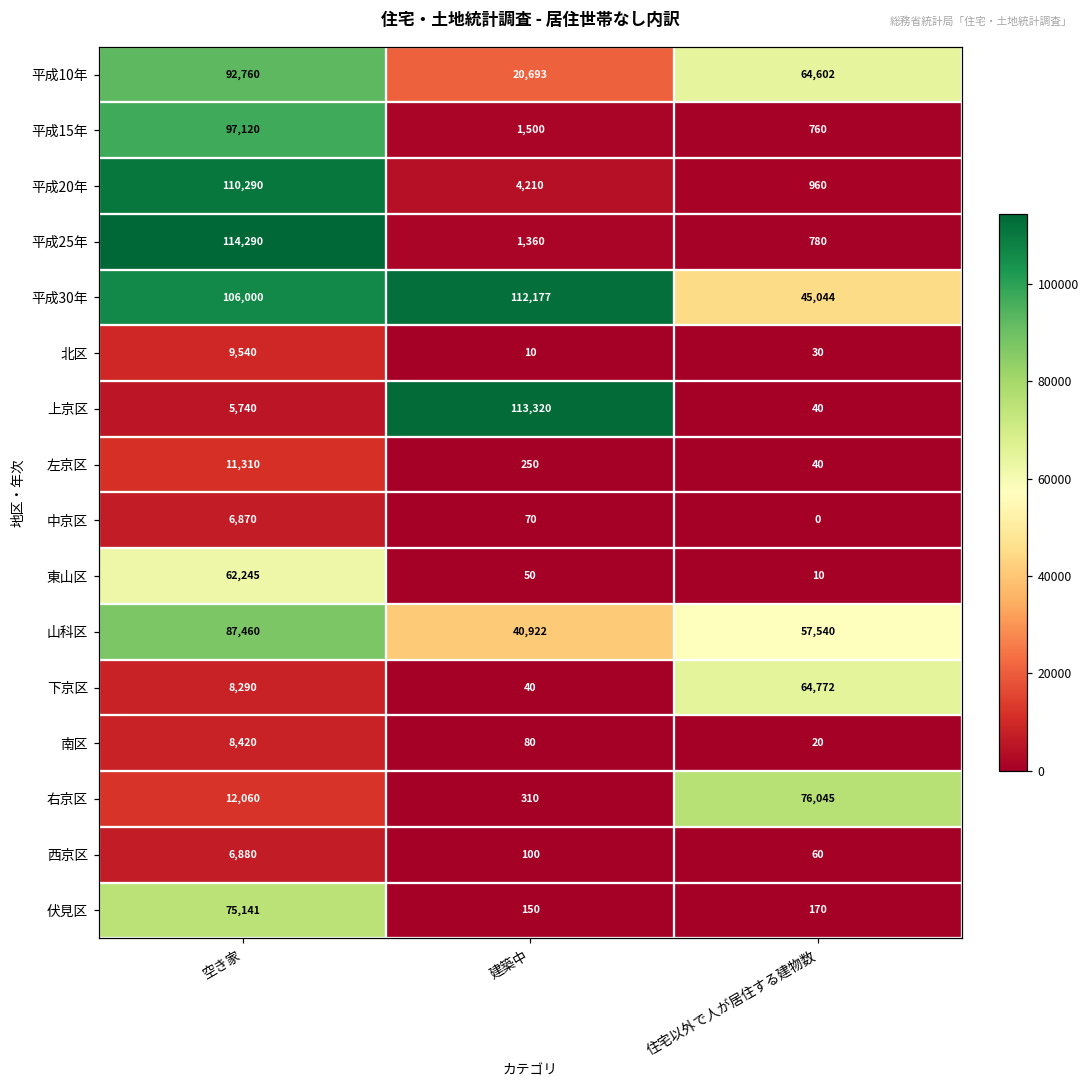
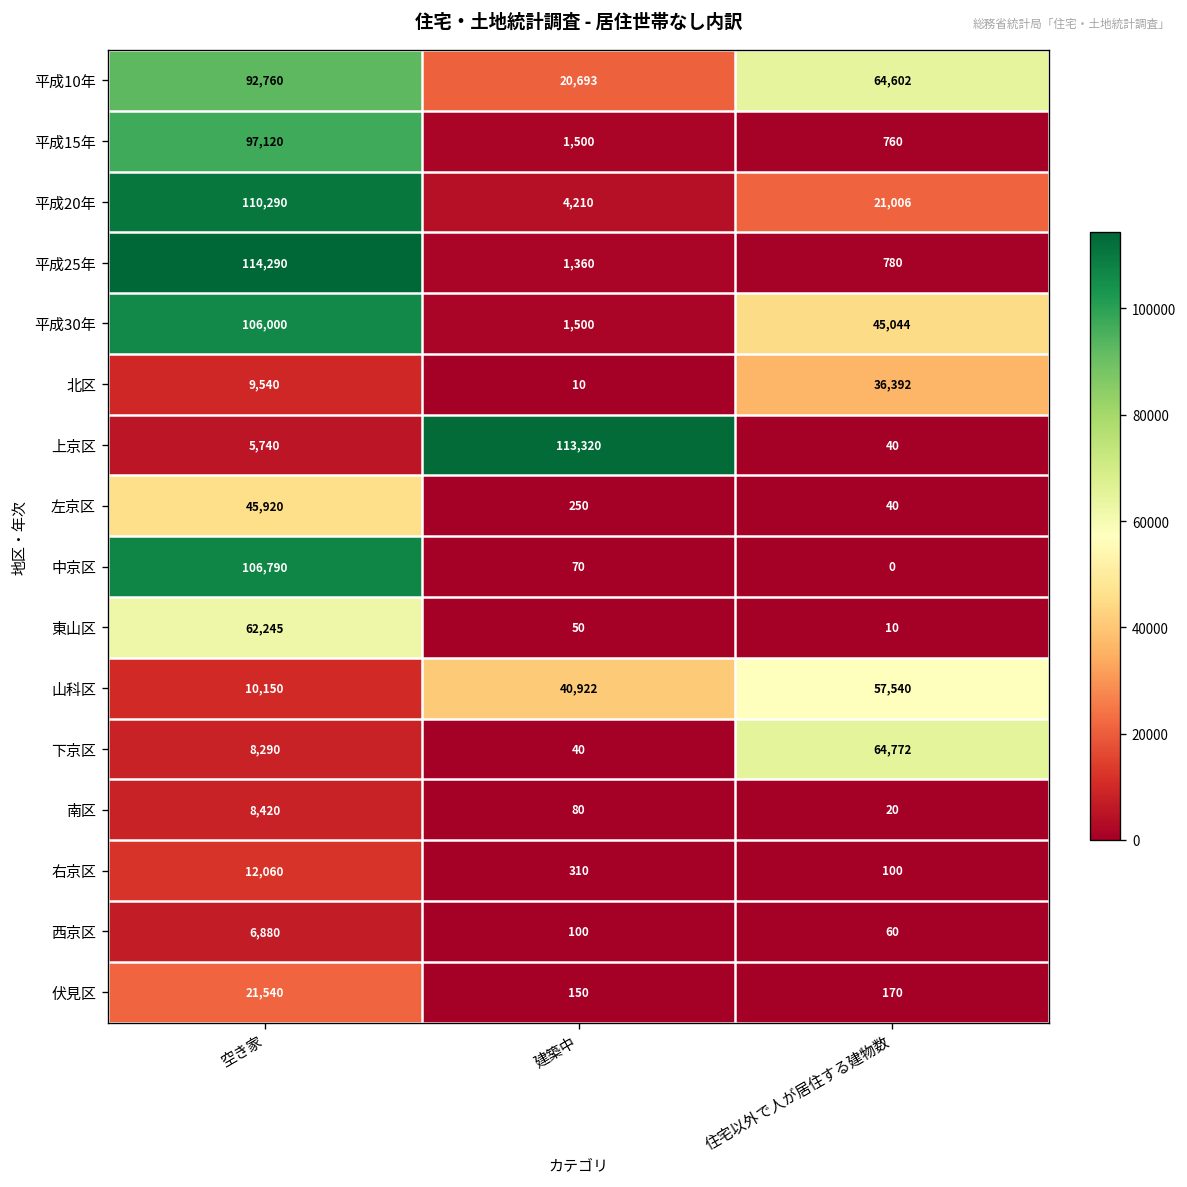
平成20年, 住宅以外で人が居住する建物数: 960 -> 21,006
平成30年, 建築中: 112,177 -> 1,500
北区, 住宅以外で人が居住する建物数: 30 -> 36,392
左京区, 空き家: 11,310 -> 45,920
中京区, 空き家: 6,870 -> 106,790
山科区, 空き家: 87,460 -> 10,150
右京区, 住宅以外で人が居住する建物数: 76,045 -> 100
伏見区, 空き家: 75,141 -> 21,540
